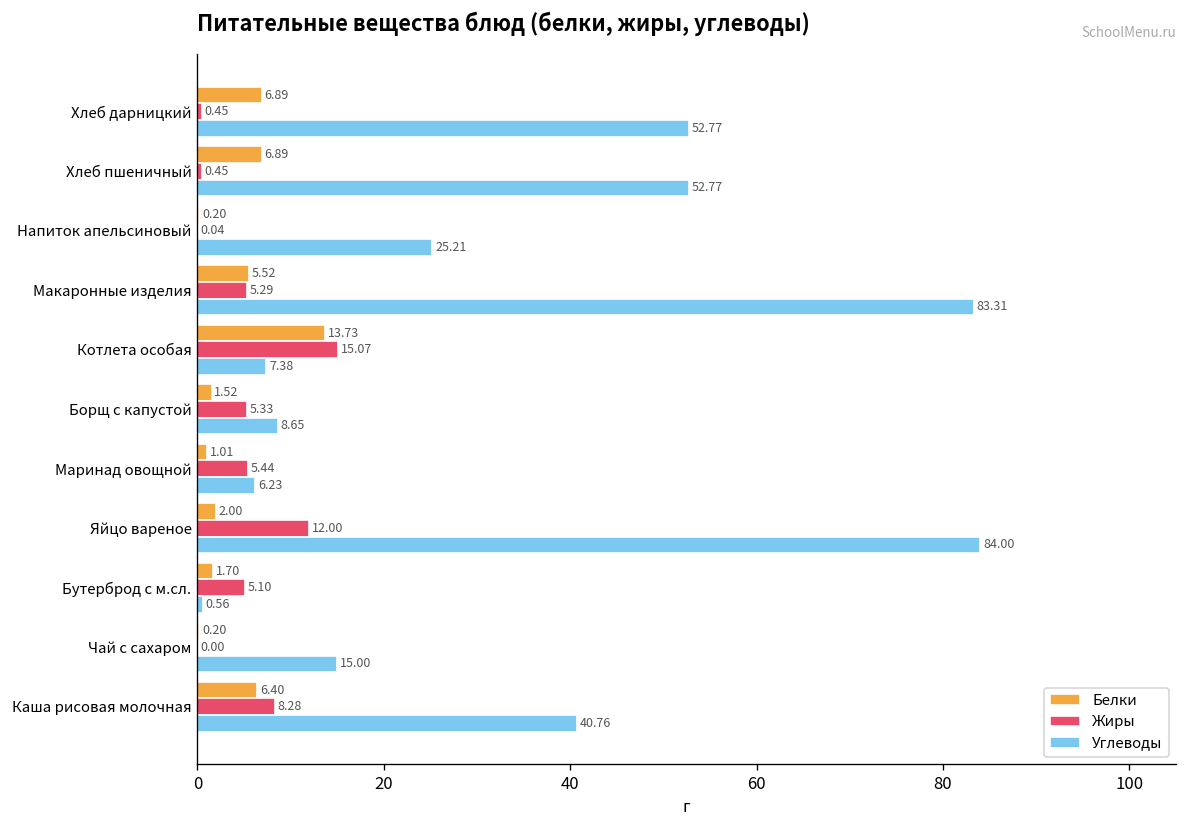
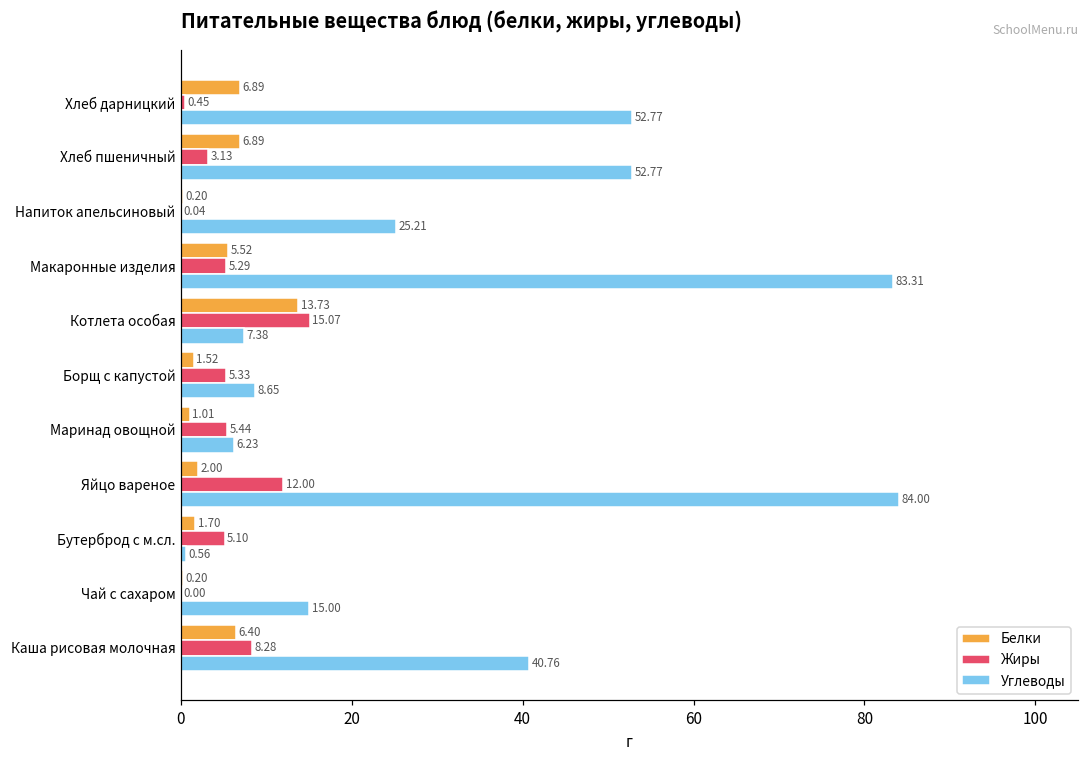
Жиры, Хлеб пшеничный: 0.45 -> 3.13
